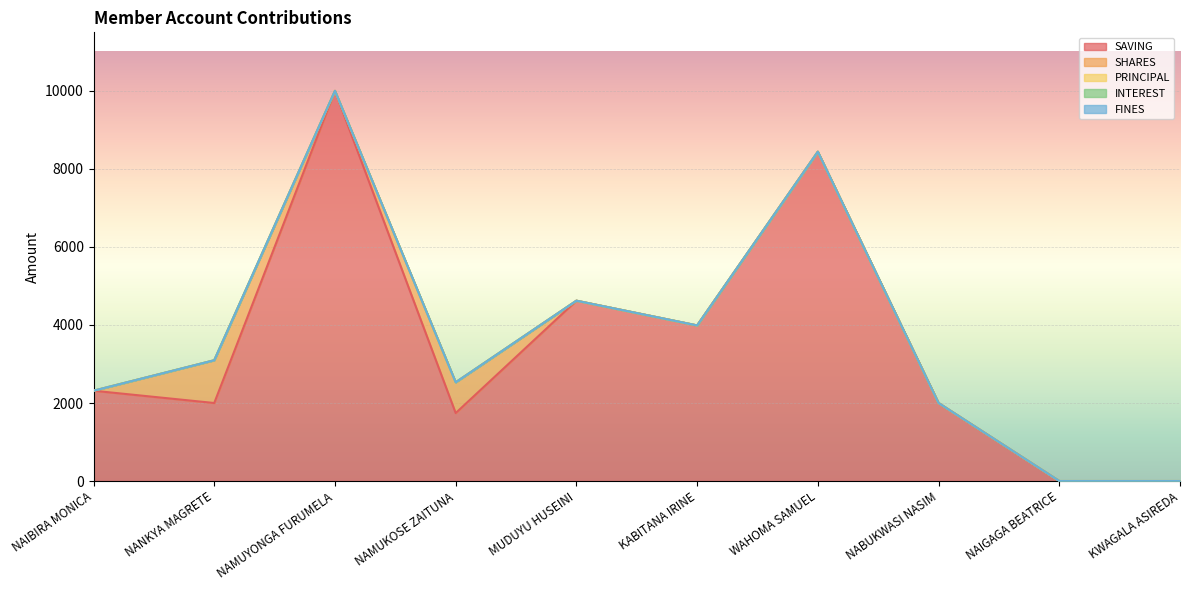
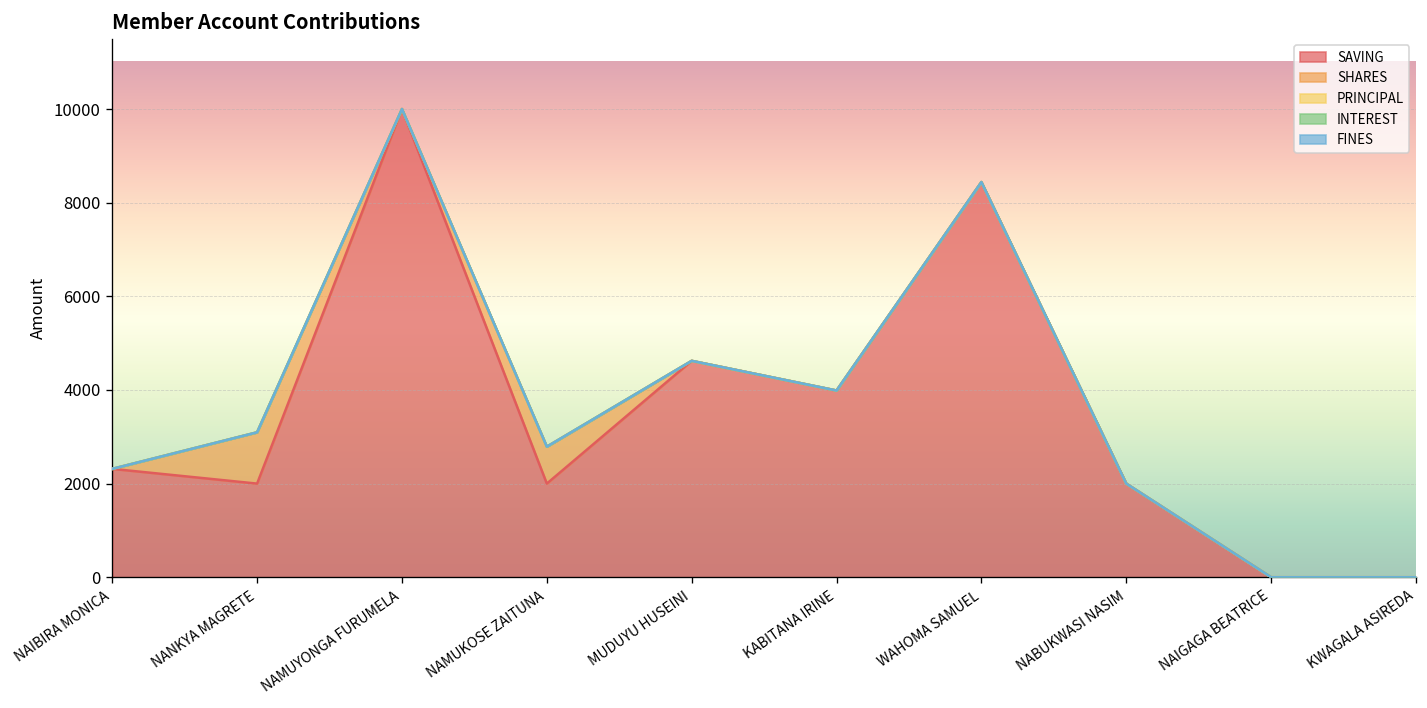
SAVING, NAMUKOSE ZAITUNA: 1700 -> 2000
